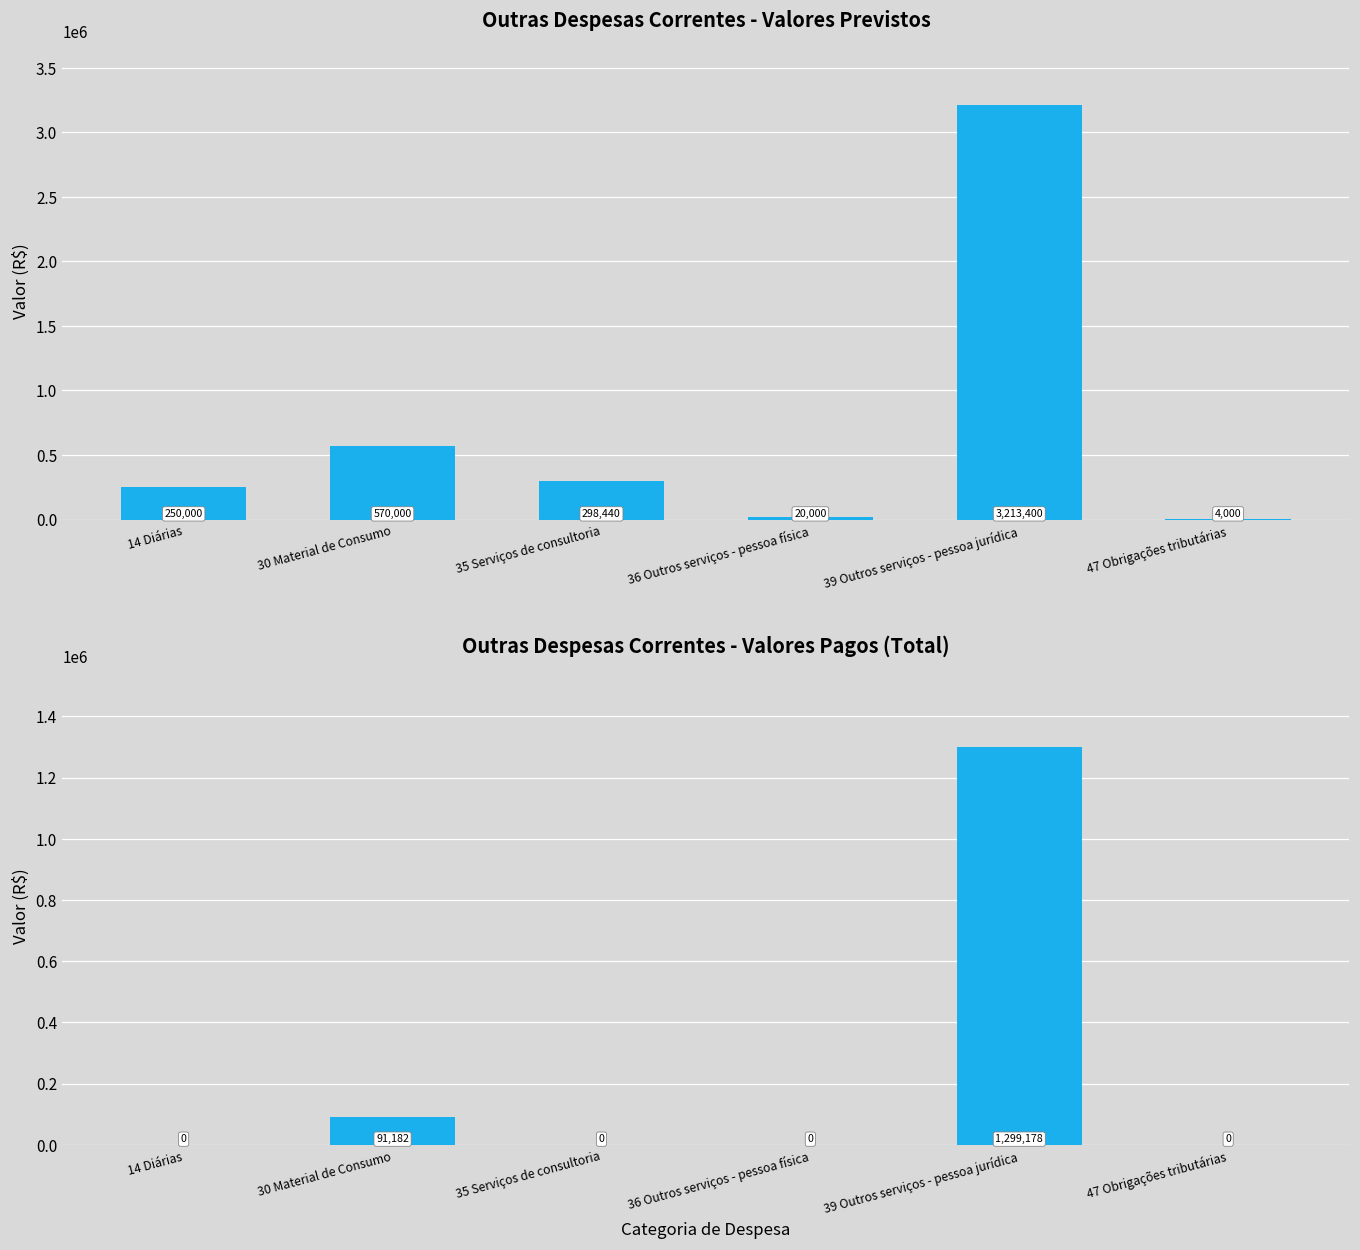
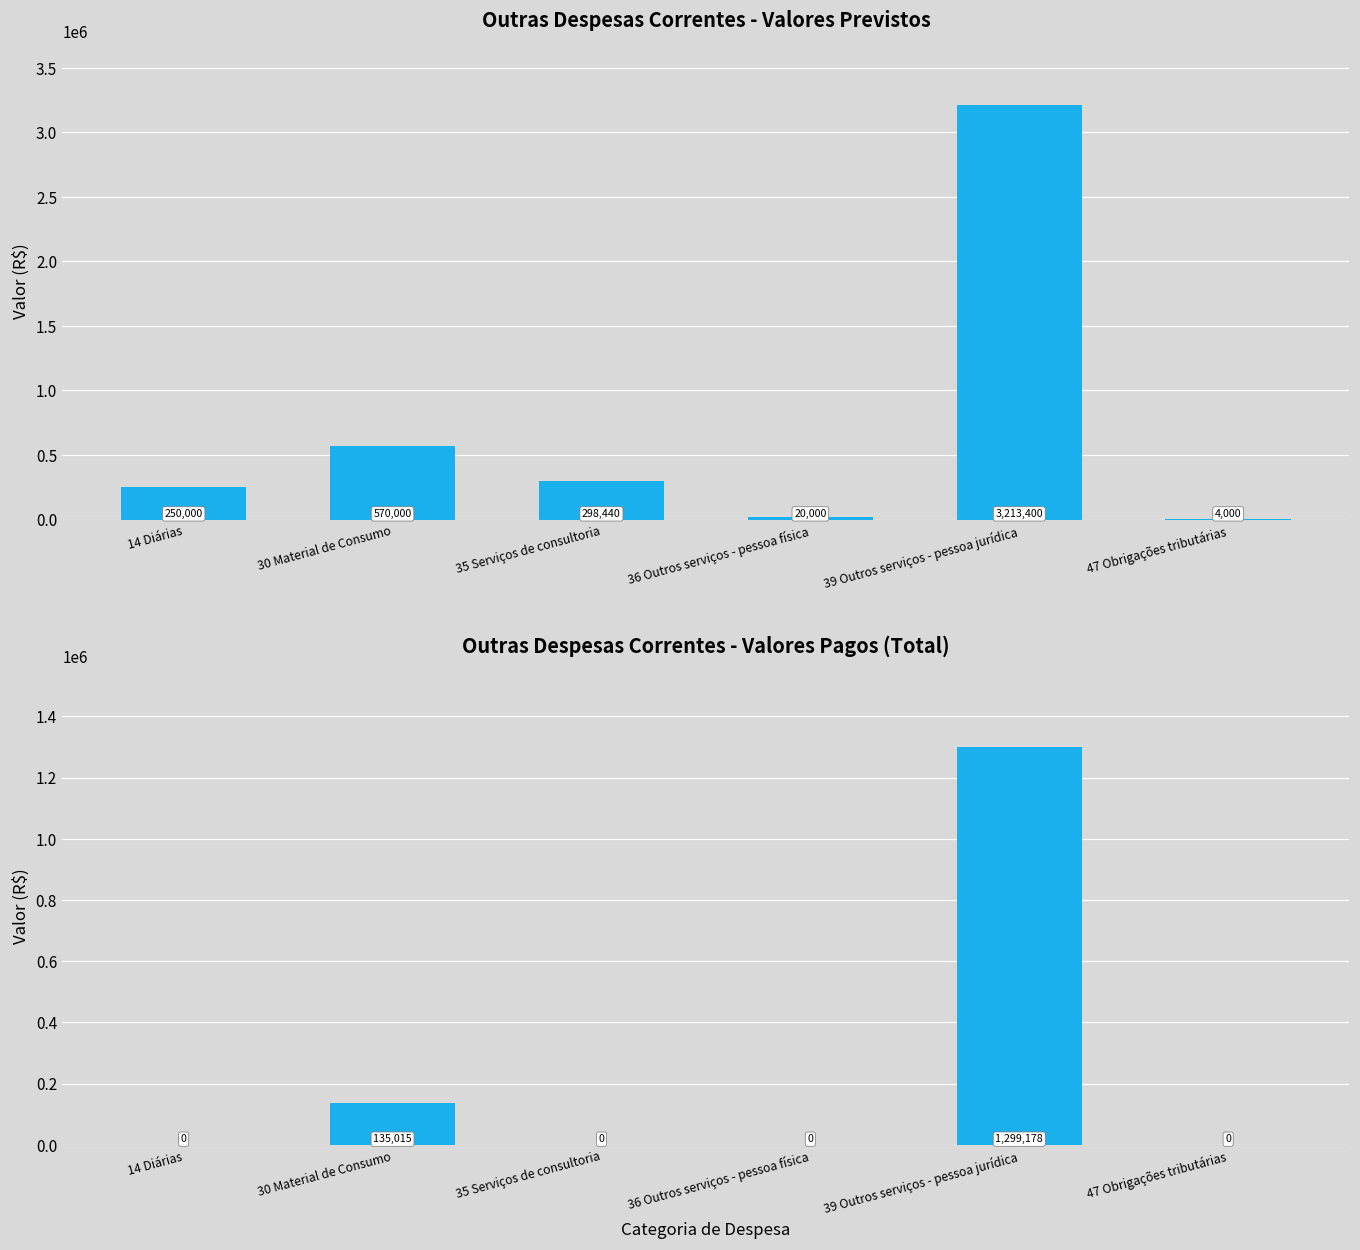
Outras Despesas Correntes - Valores Pagos (Total), 30 Material de Consumo: 91,182 -> 135,015
